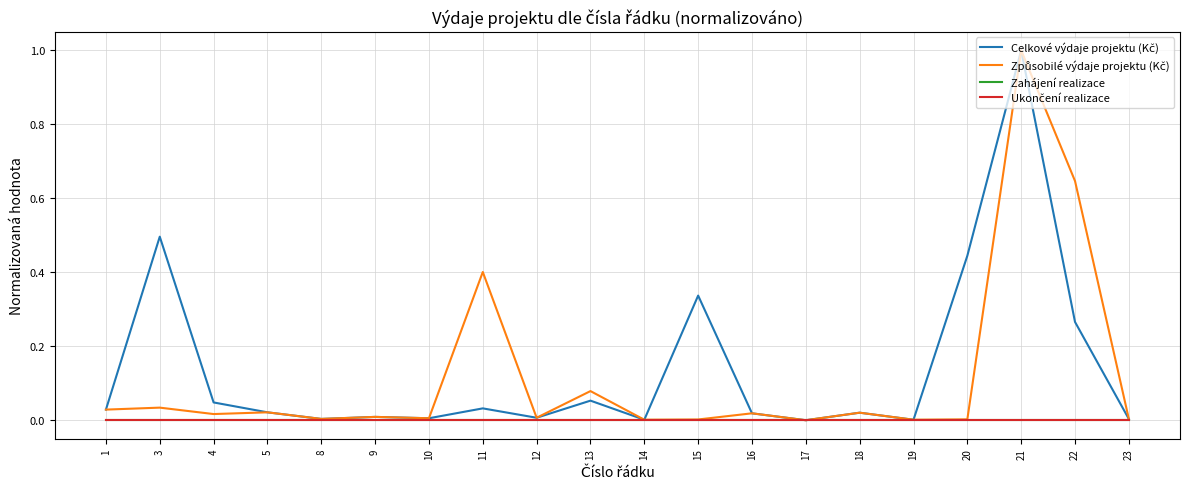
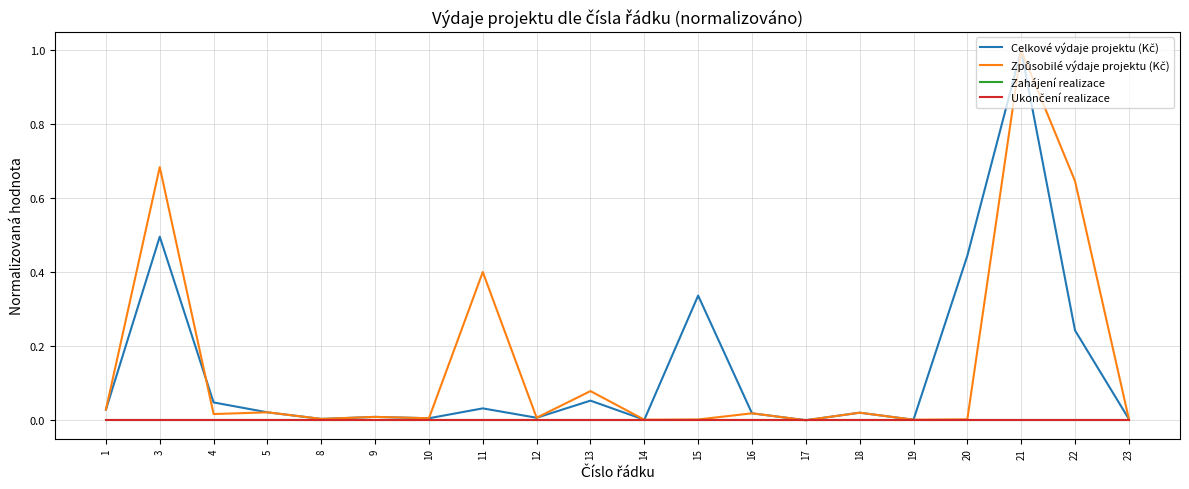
Způsobilé výdaje projektu (Kč), 3: 0.03 -> 0.68
Celkové výdaje projektu (Kč), 22: 0.27 -> 0.24
